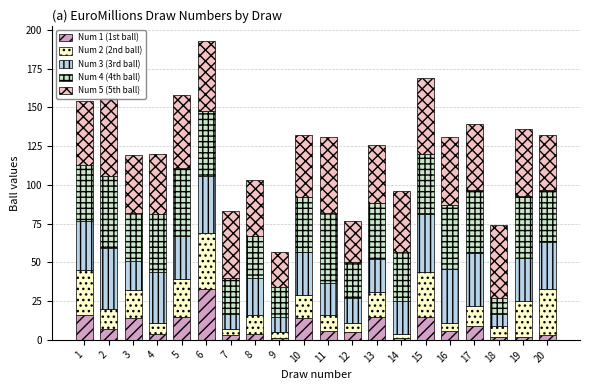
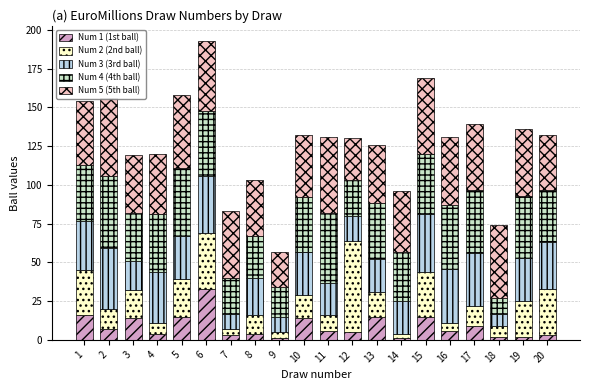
Num 2 (2nd ball), 12: 6 -> 59
